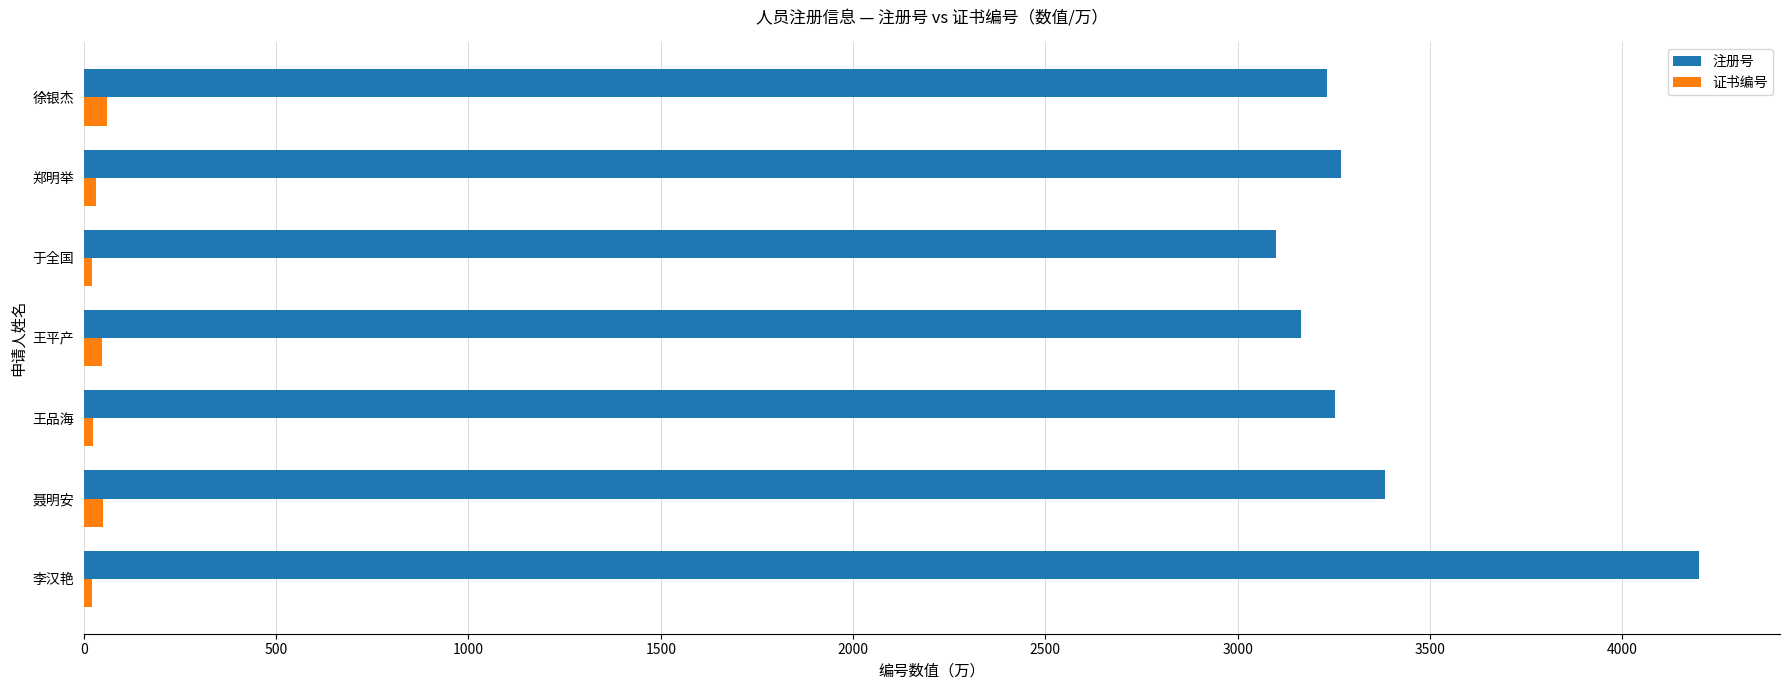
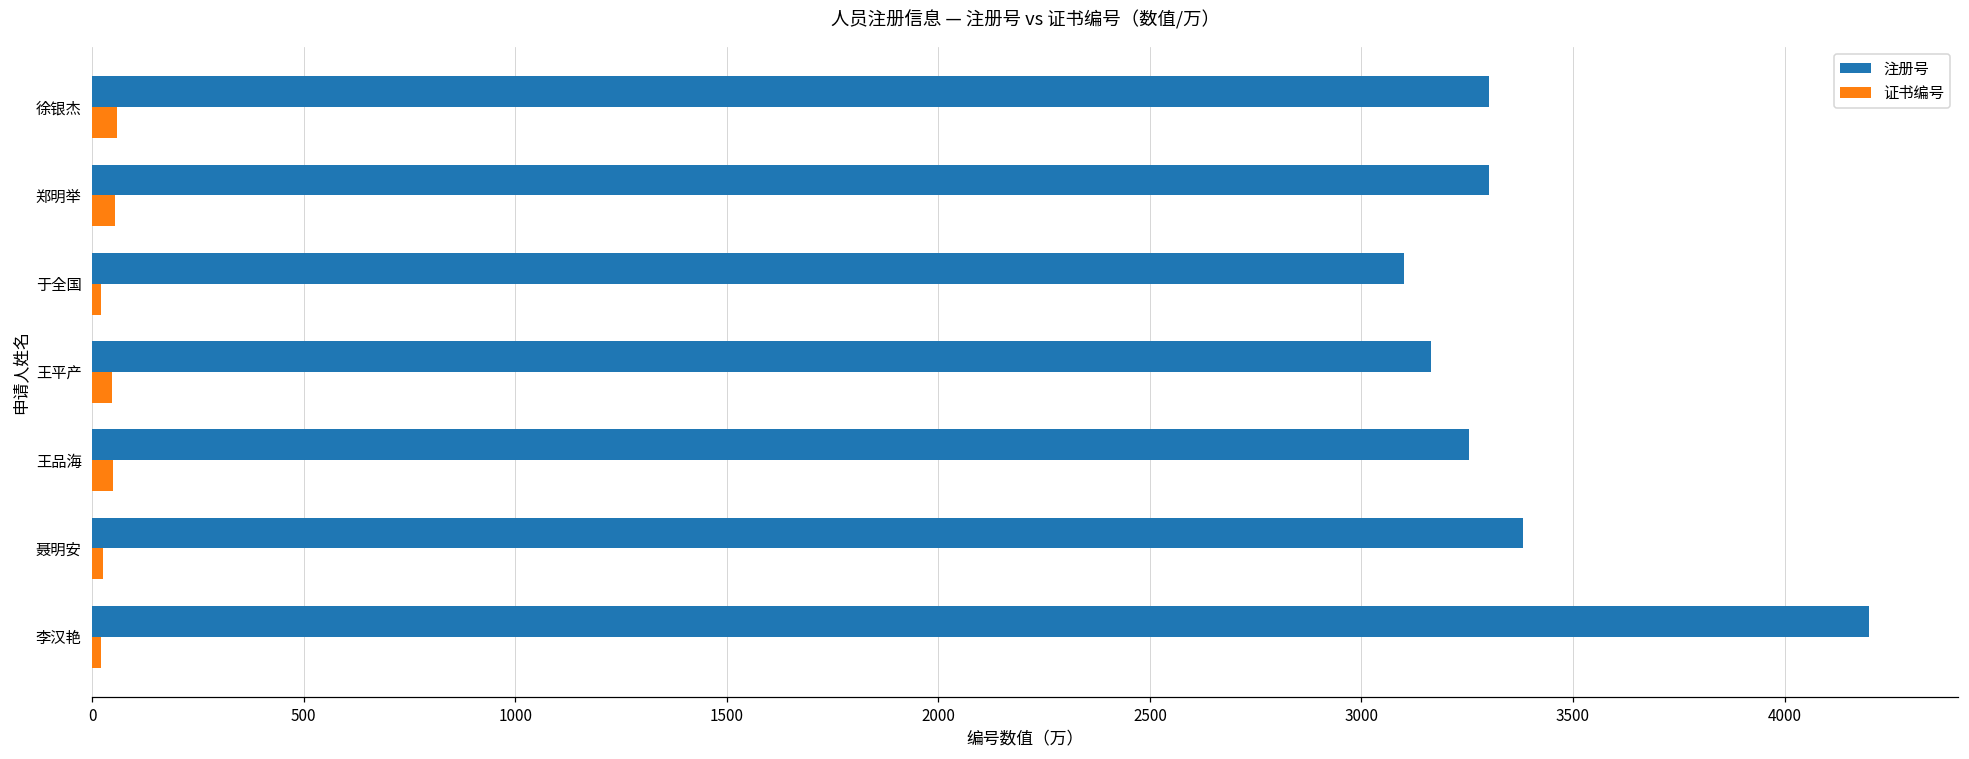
注册号, 徐银杰: 3230 -> 3300
注册号, 郑明举: 3270 -> 3300
证书编号, 郑明举: 30 -> 50
证书编号, 王品海: 20 -> 50
证书编号, 聂明安: 50 -> 20
